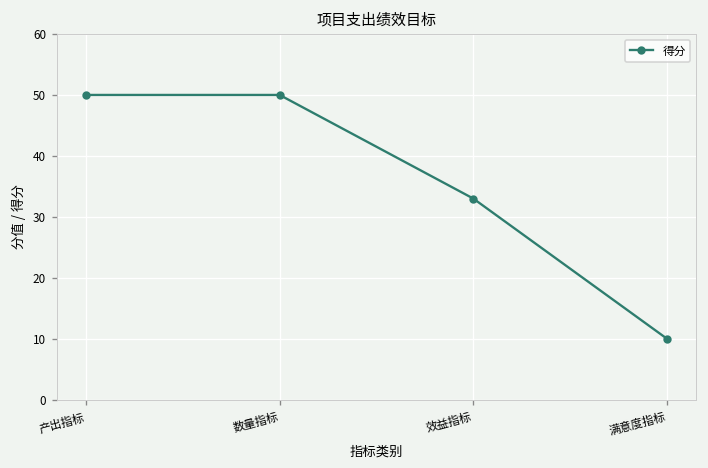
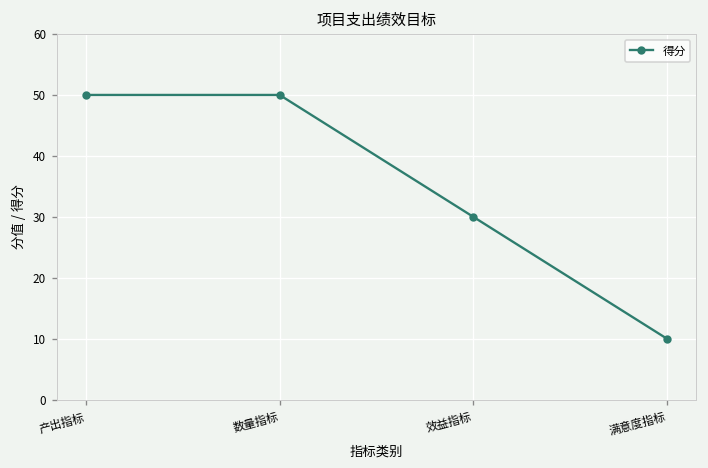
效益指标: 33 -> 30
